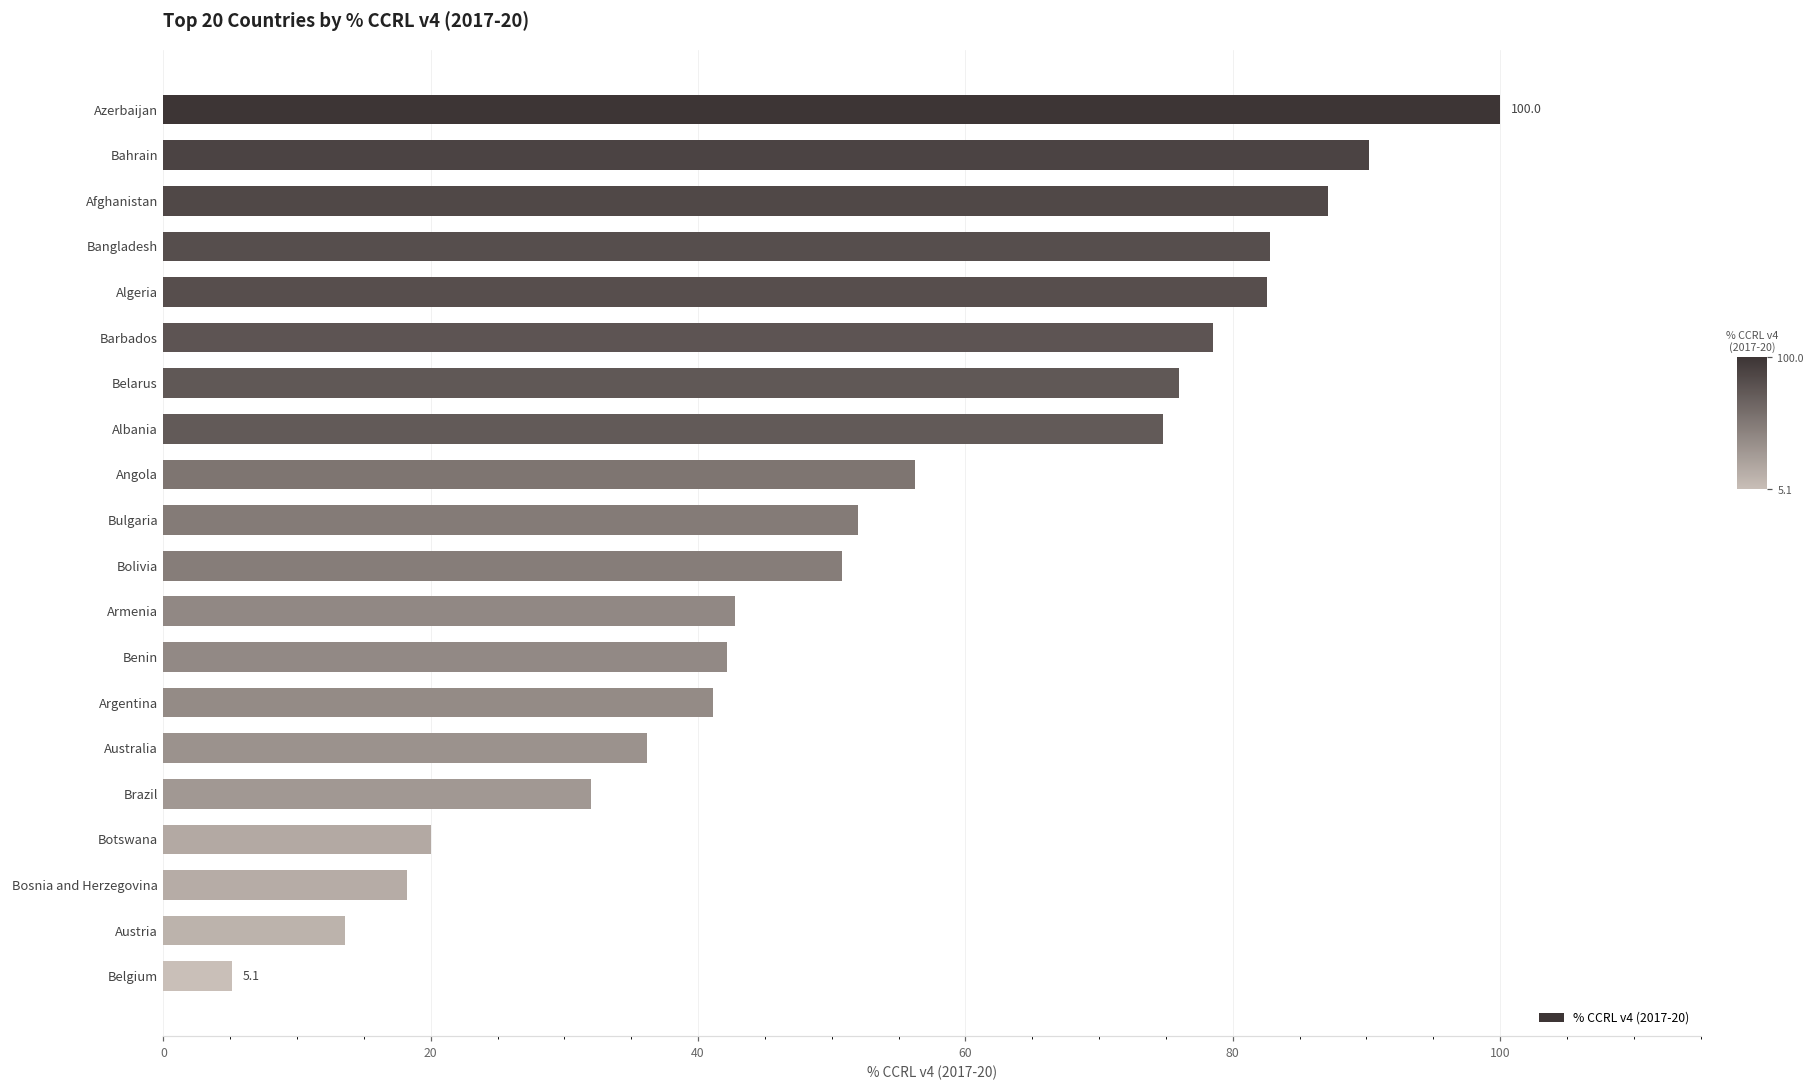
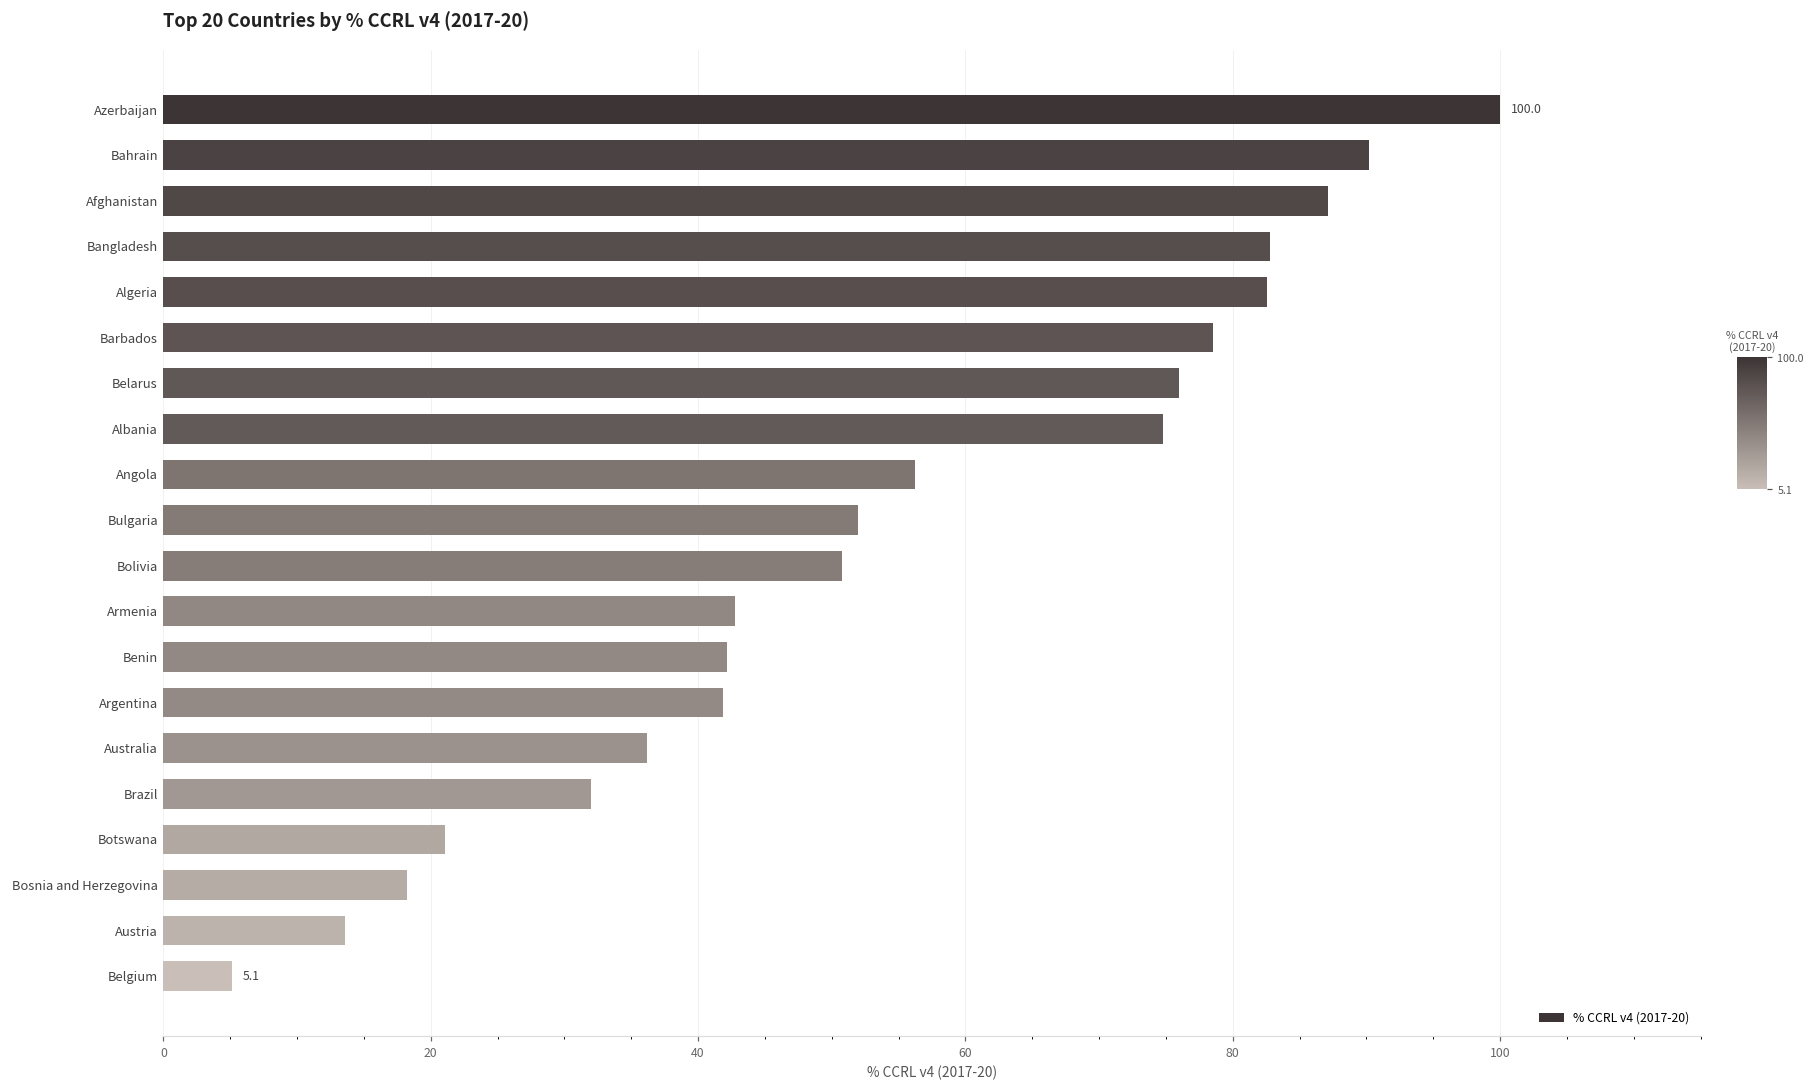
Argentina: 41.1 -> 41.9
Botswana: 20.0 -> 21.1
